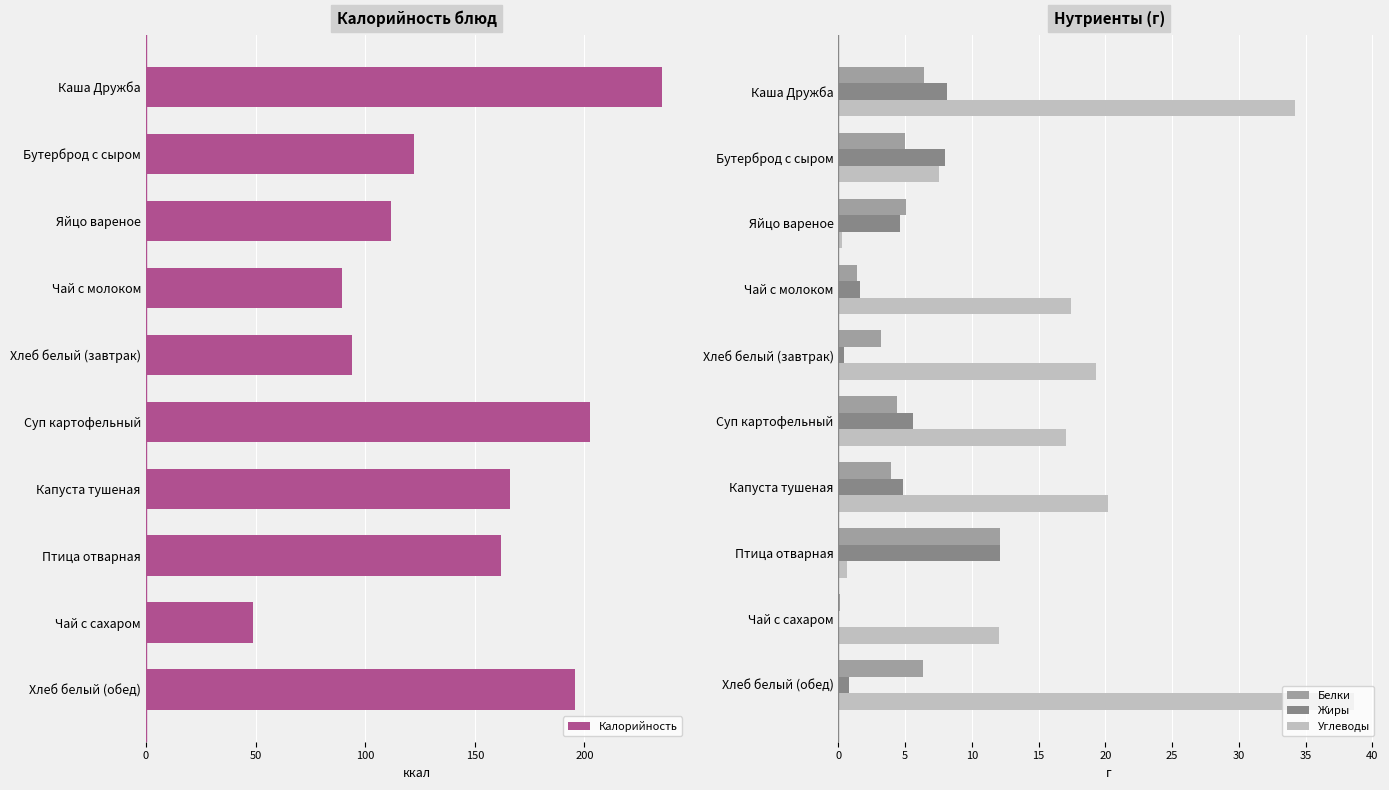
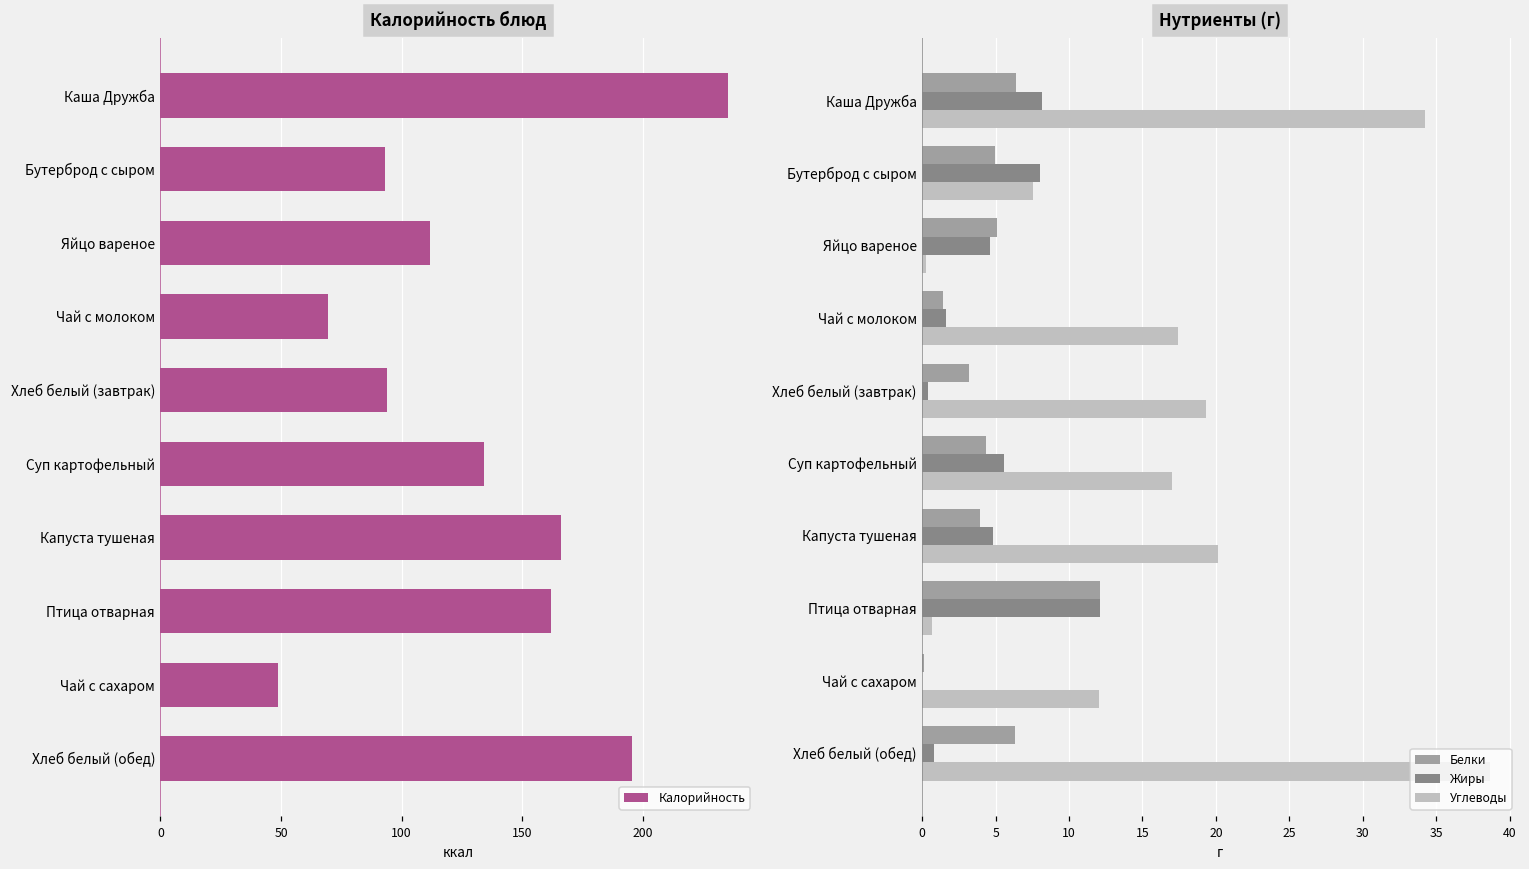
Калорийность блюд, Бутерброд с сыром: 122 -> 93
Калорийность блюд, Чай с молоком: 90 -> 69
Калорийность блюд, Суп картофельный: 203 -> 134
